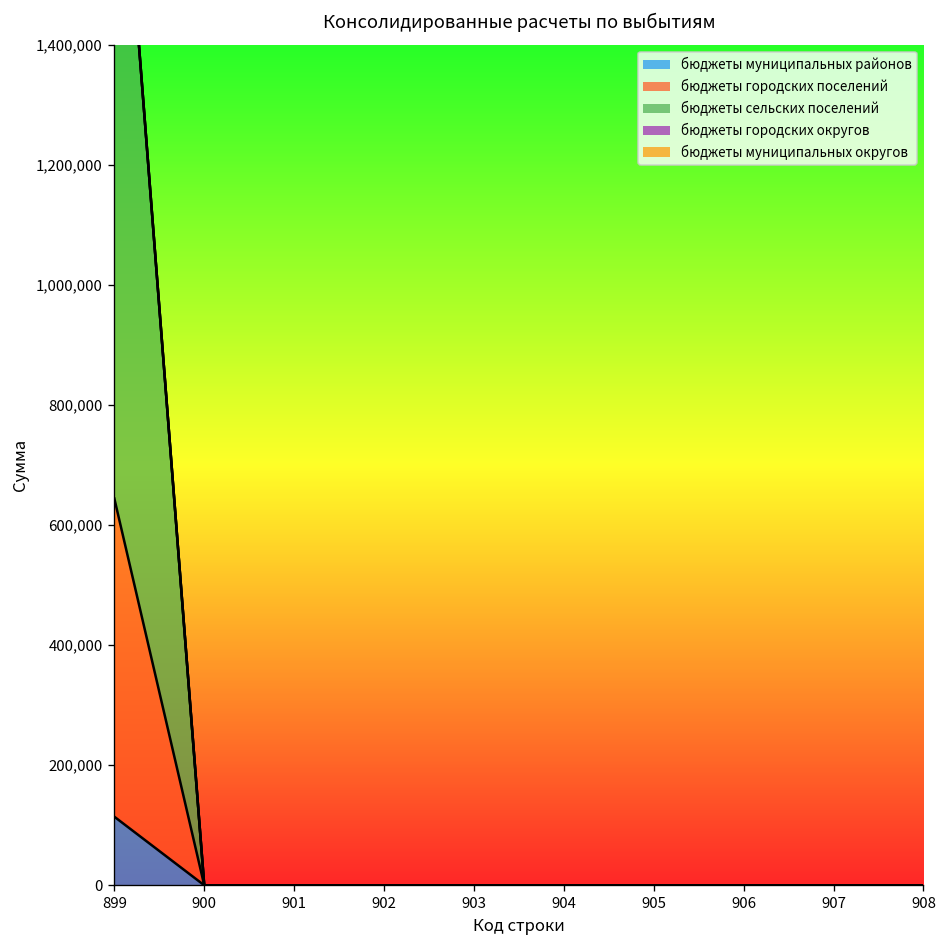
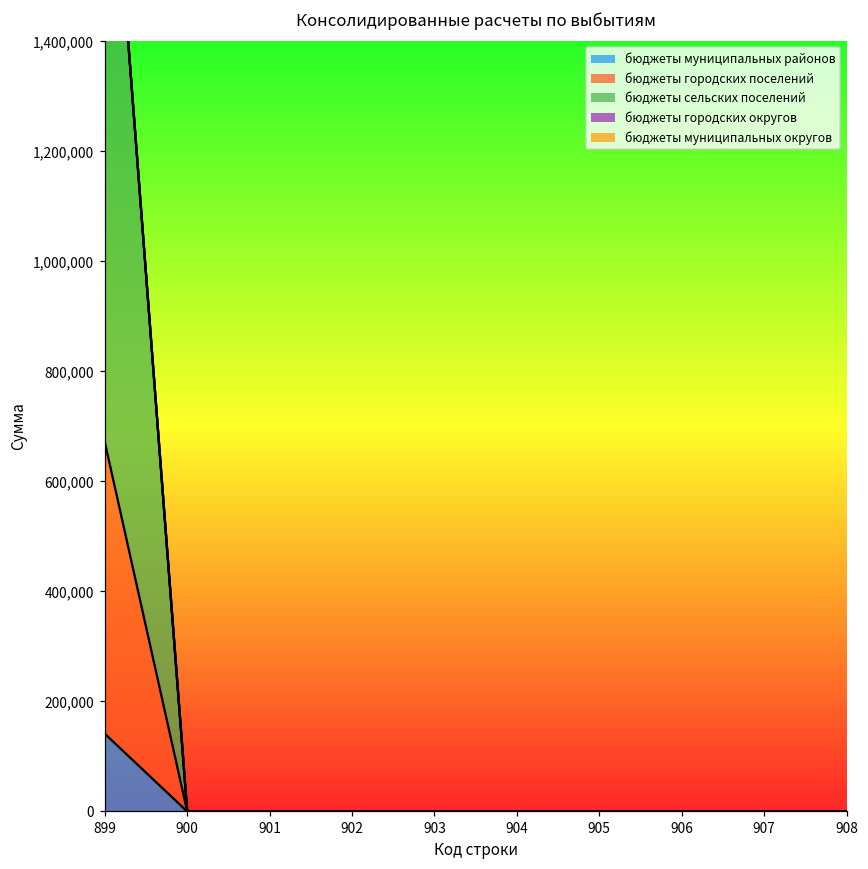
бюджеты муниципальных районов, 899: 110,000 -> 140,000
